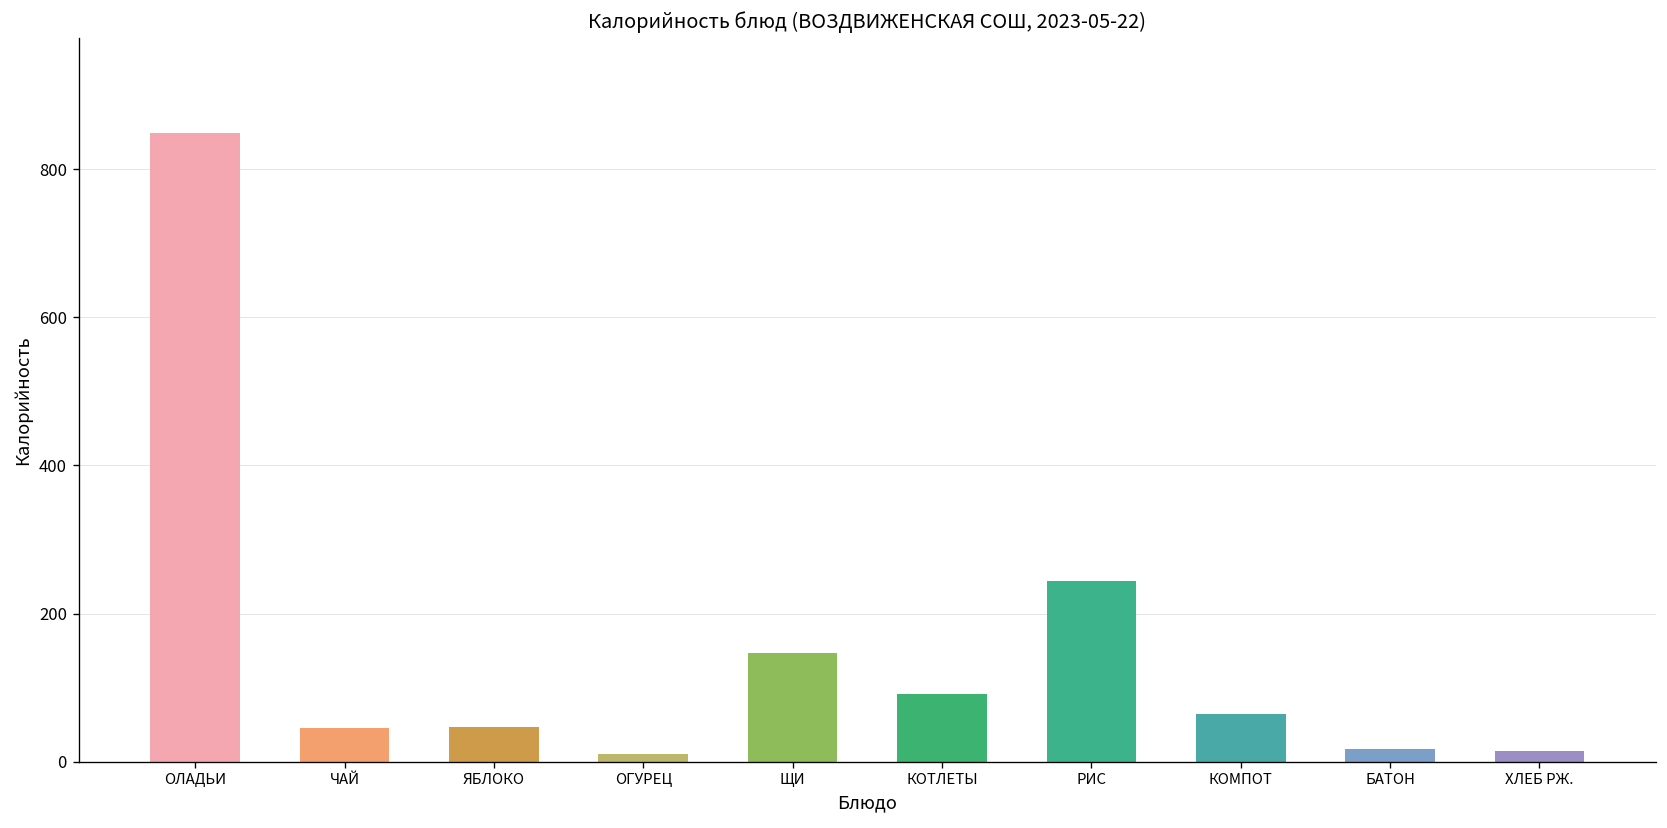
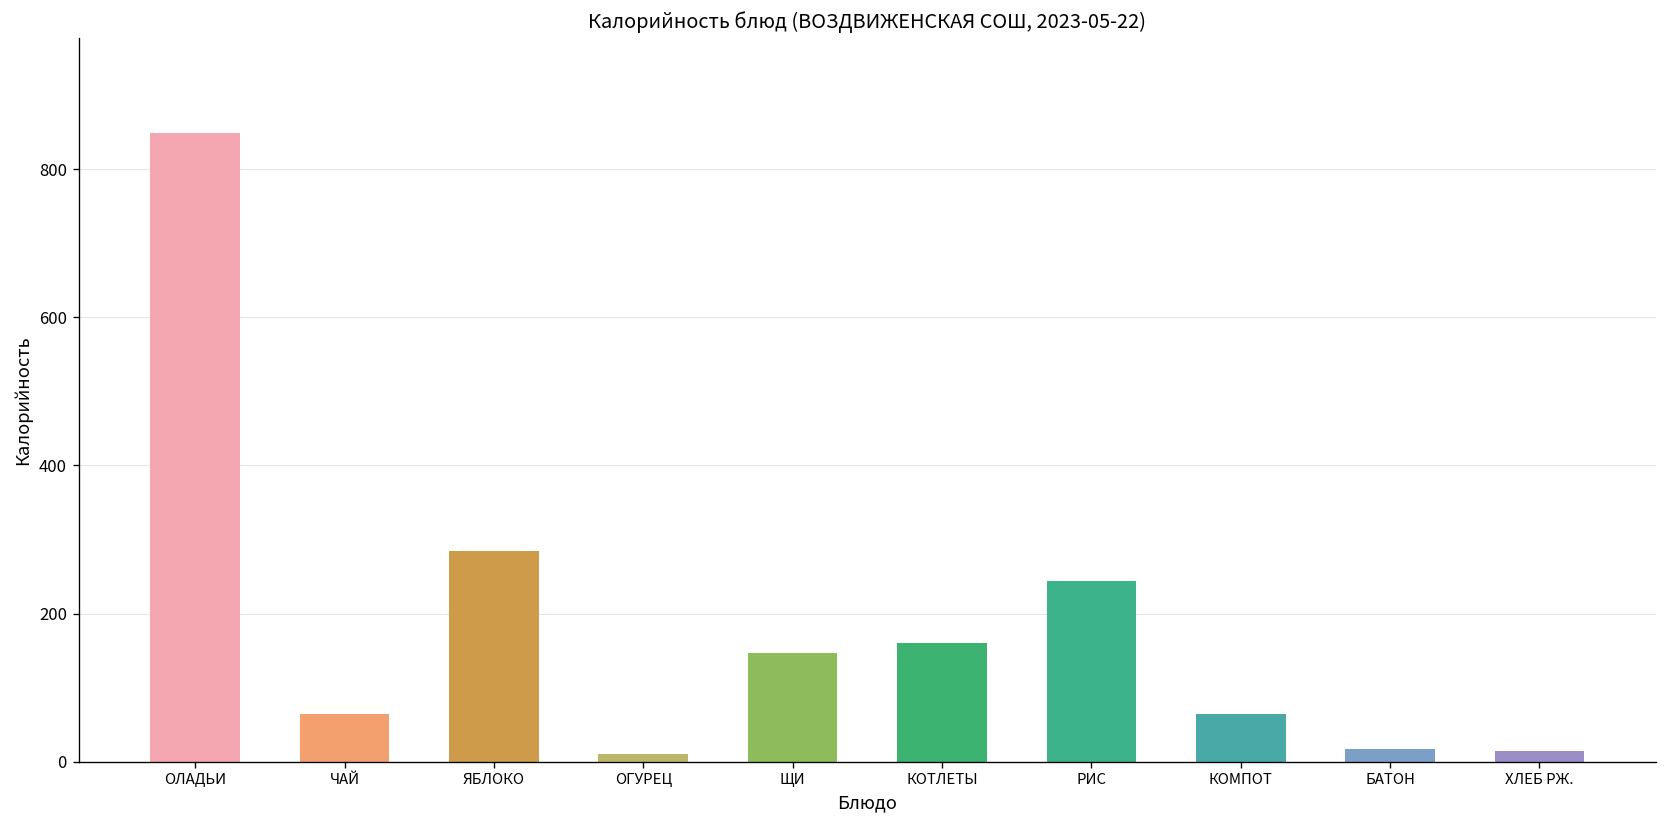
ЧАЙ: 50 -> 70
ЯБЛОКО: 50 -> 290
КОТЛЕТЫ: 90 -> 160
